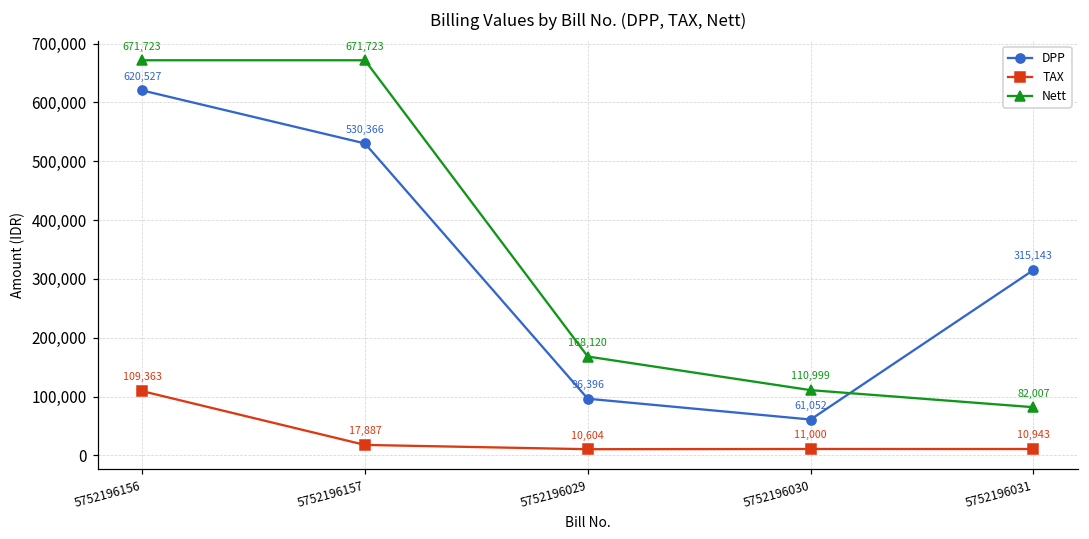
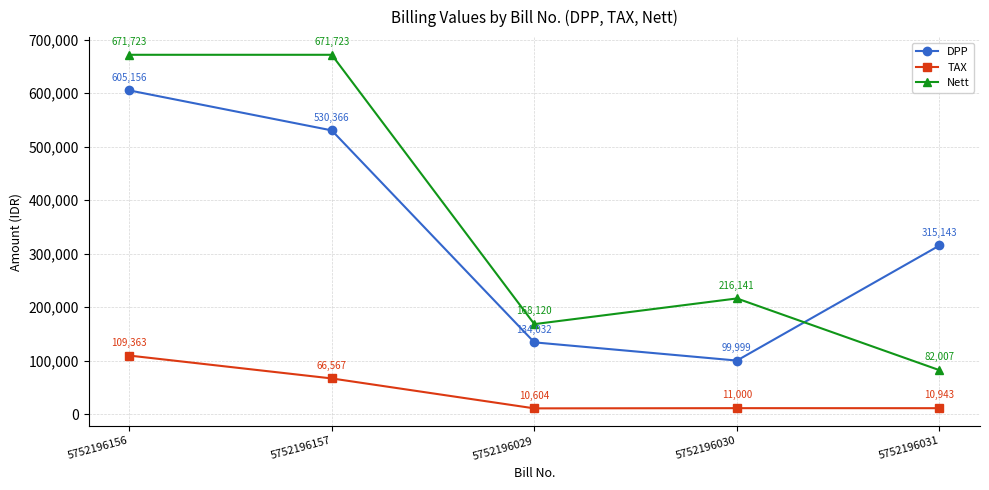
DPP, 5752196156: 620,527 -> 605,156
TAX, 5752196157: 17,887 -> 66,567
DPP, 5752196029: 96,396 -> 134,032
DPP, 5752196030: 61,052 -> 99,999
Nett, 5752196030: 110,999 -> 216,141
